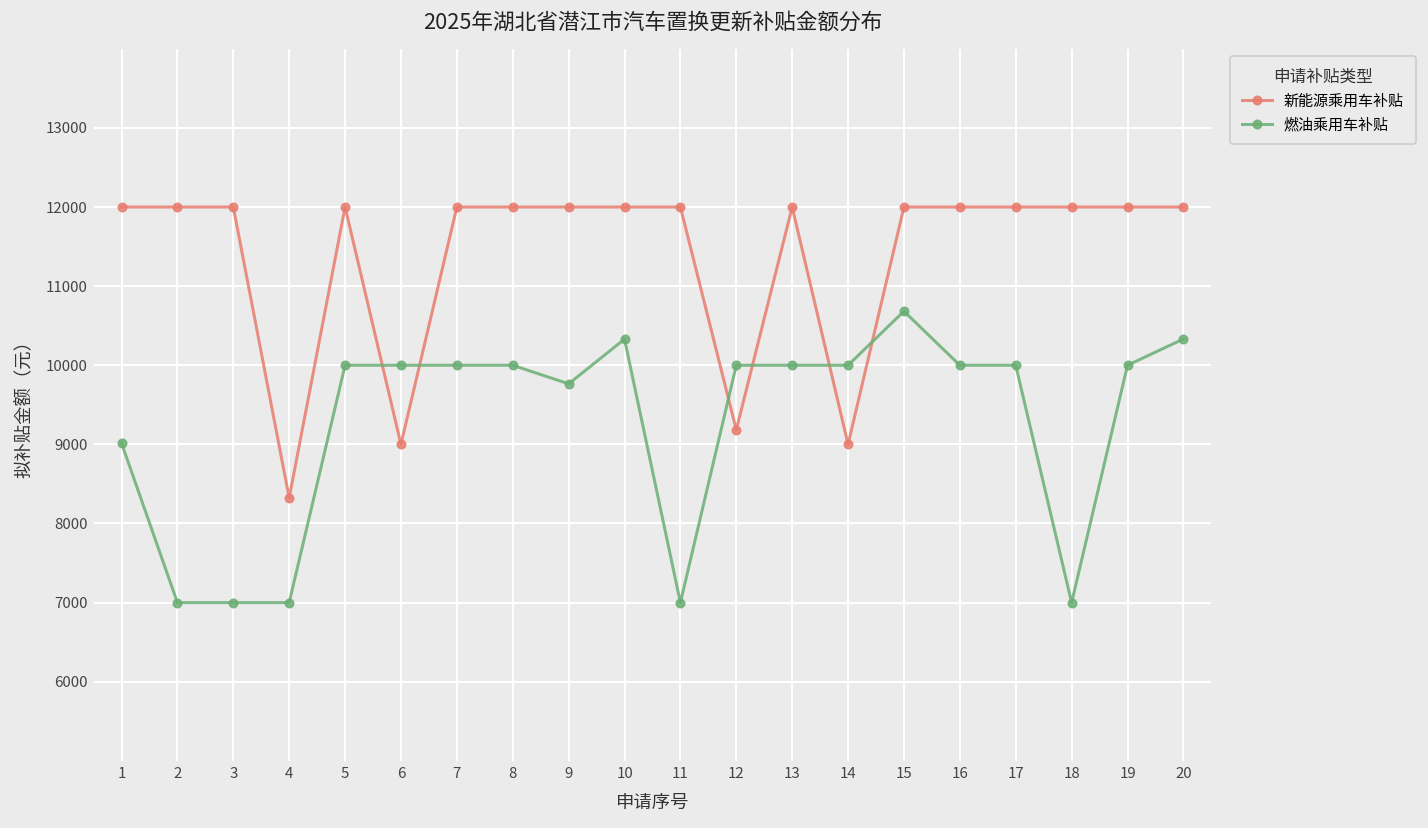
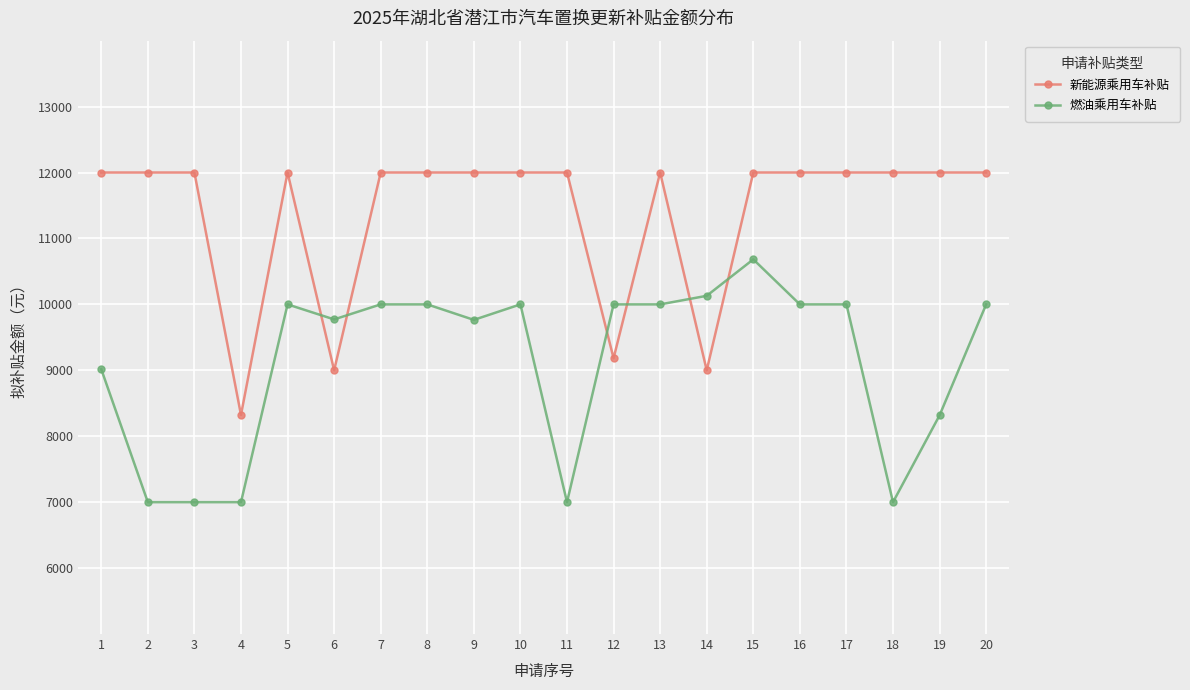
燃油乘用车补贴, 6: 10000 -> 9800
燃油乘用车补贴, 10: 10300 -> 10000
燃油乘用车补贴, 14: 10000 -> 10100
燃油乘用车补贴, 19: 10000 -> 8300
燃油乘用车补贴, 20: 10300 -> 10000
